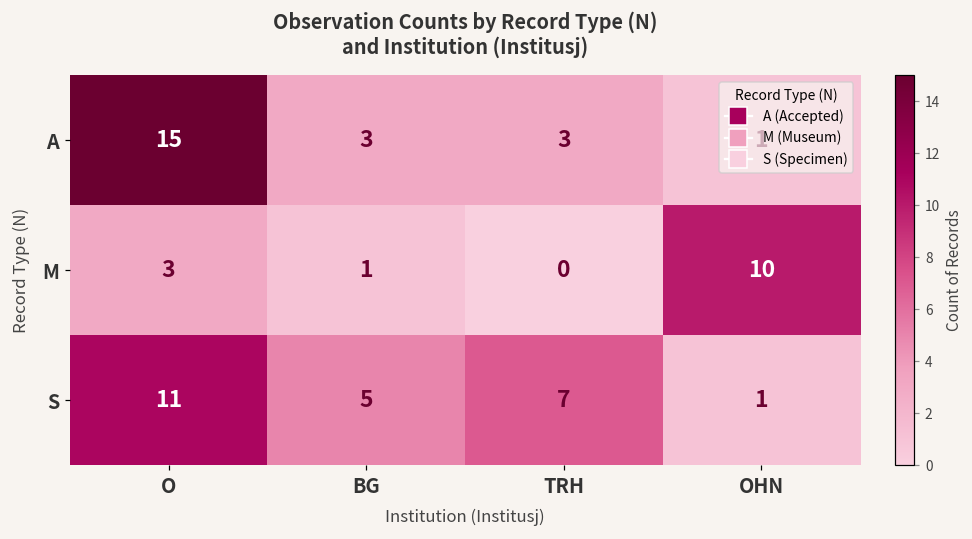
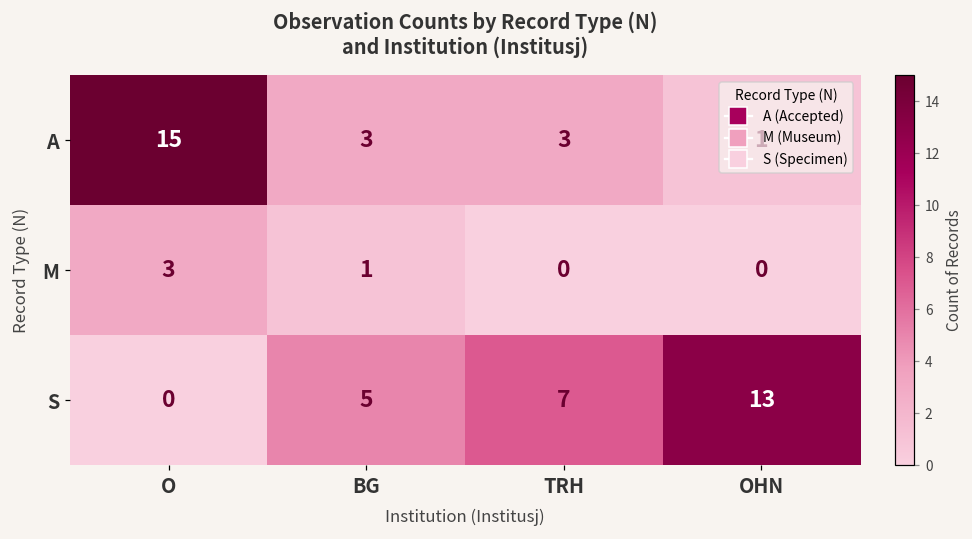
M, OHN: 10 -> 0
S, O: 11 -> 0
S, OHN: 1 -> 13
